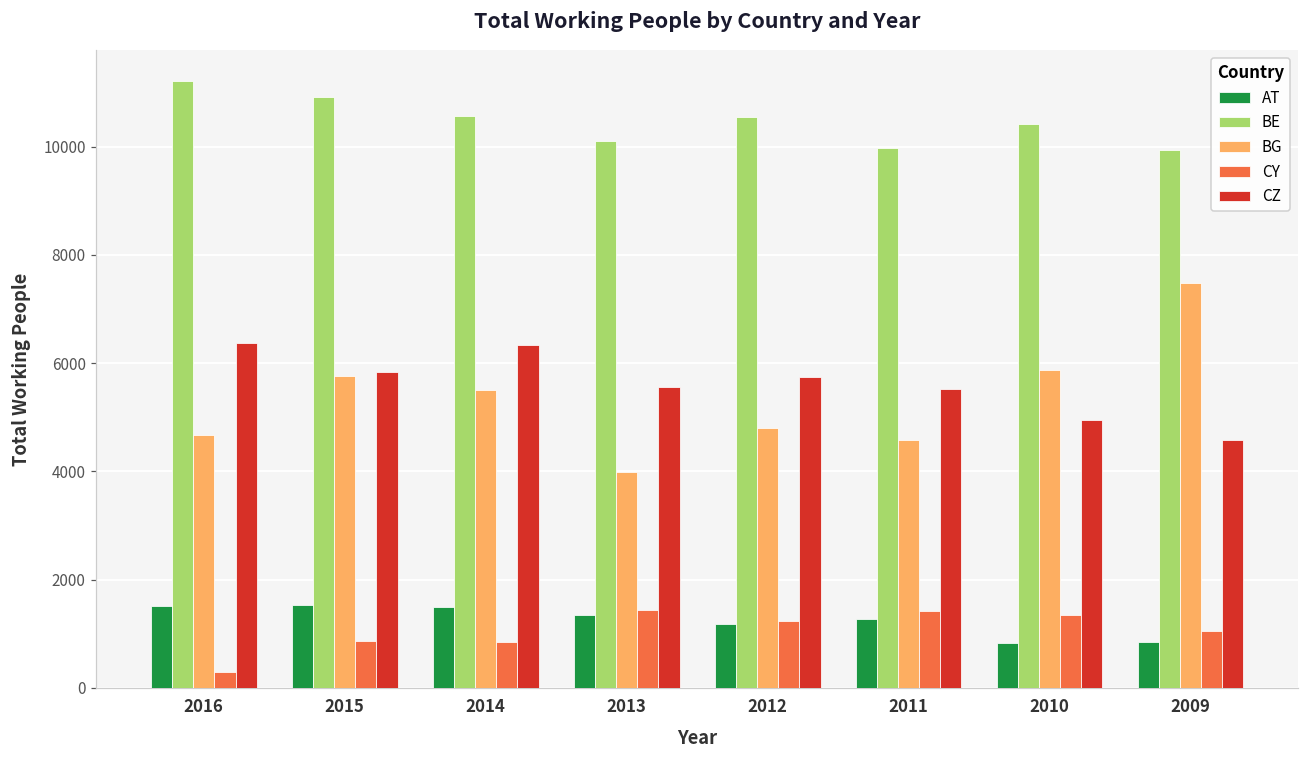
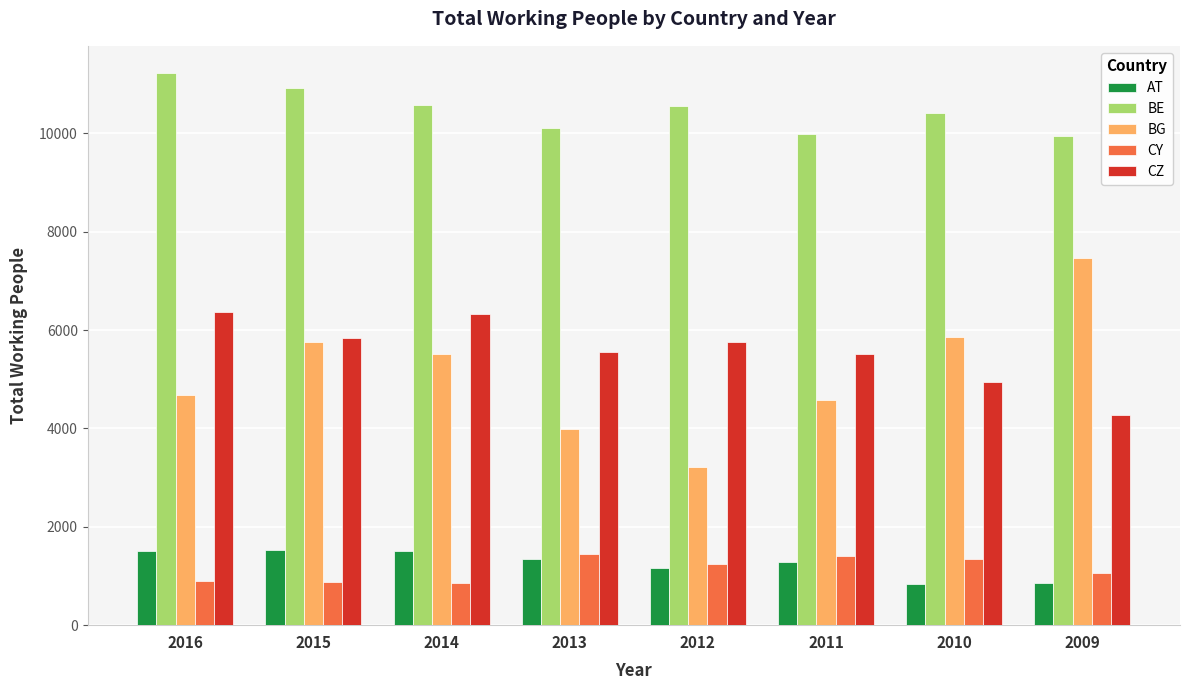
CY, 2016: 300 -> 900
BG, 2012: 4800 -> 3200
CZ, 2009: 4600 -> 4300
